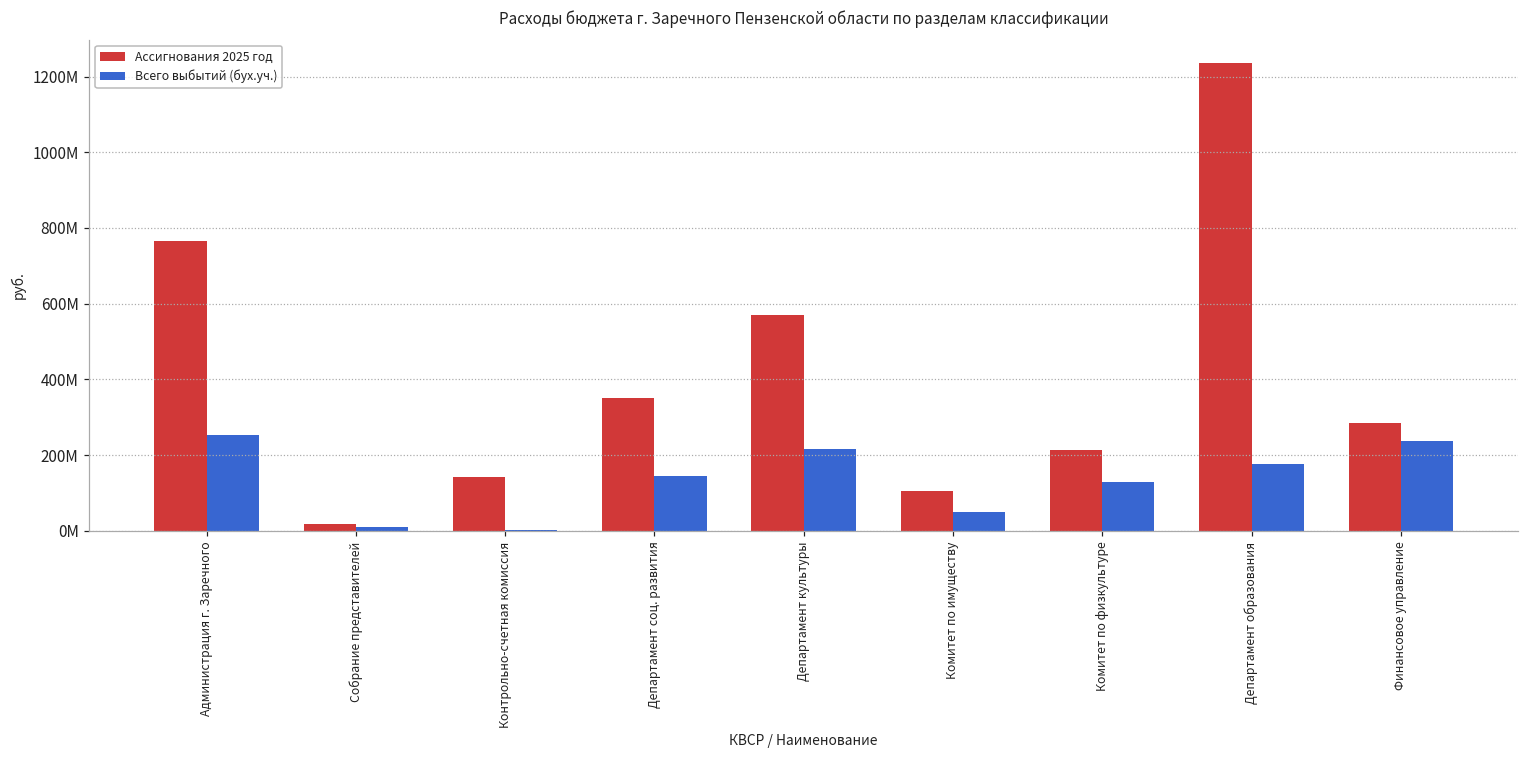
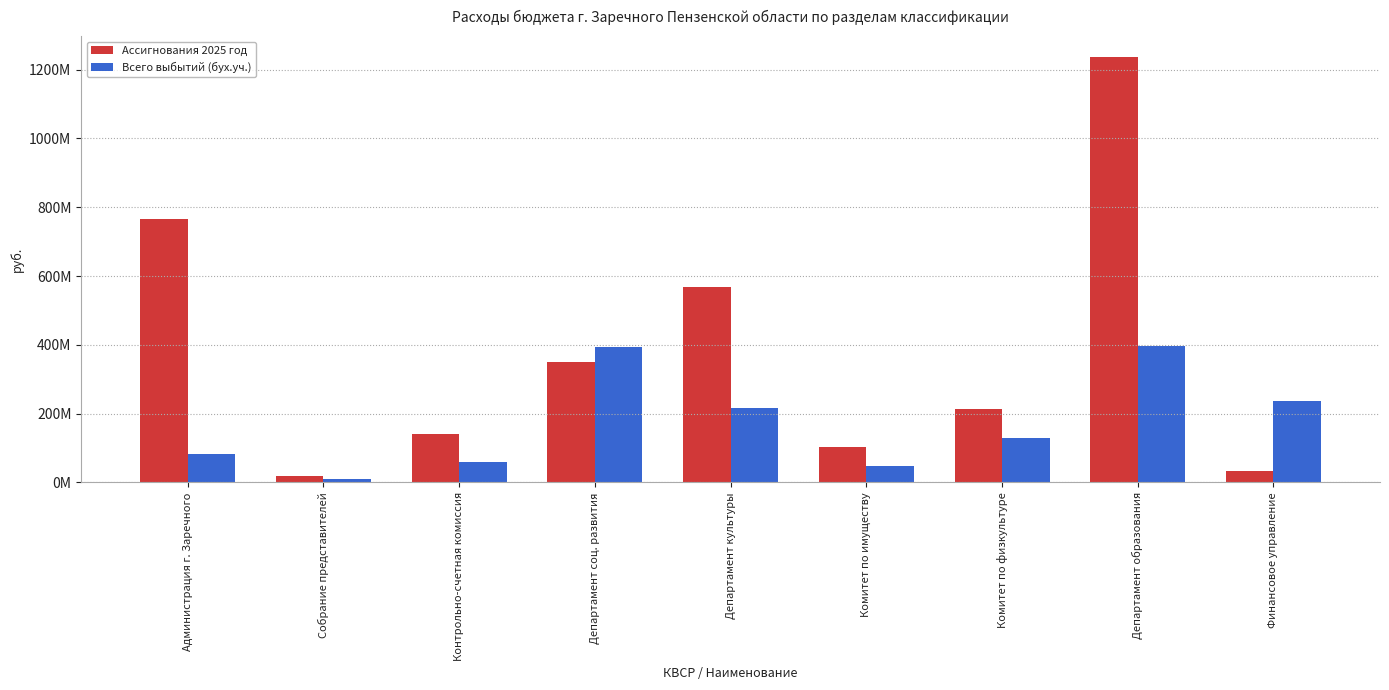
Всего выбытий (бух.уч.), Администрация г. Заречного: 250000000 -> 80000000
Всего выбытий (бух.уч.), Контрольно-счетная комиссия: 0 -> 60000000
Всего выбытий (бух.уч.), Департамент соц. развития: 150000000 -> 390000000
Всего выбытий (бух.уч.), Департамент образования: 180000000 -> 400000000
Ассигнования 2025 год, Финансовое управление: 290000000 -> 30000000
